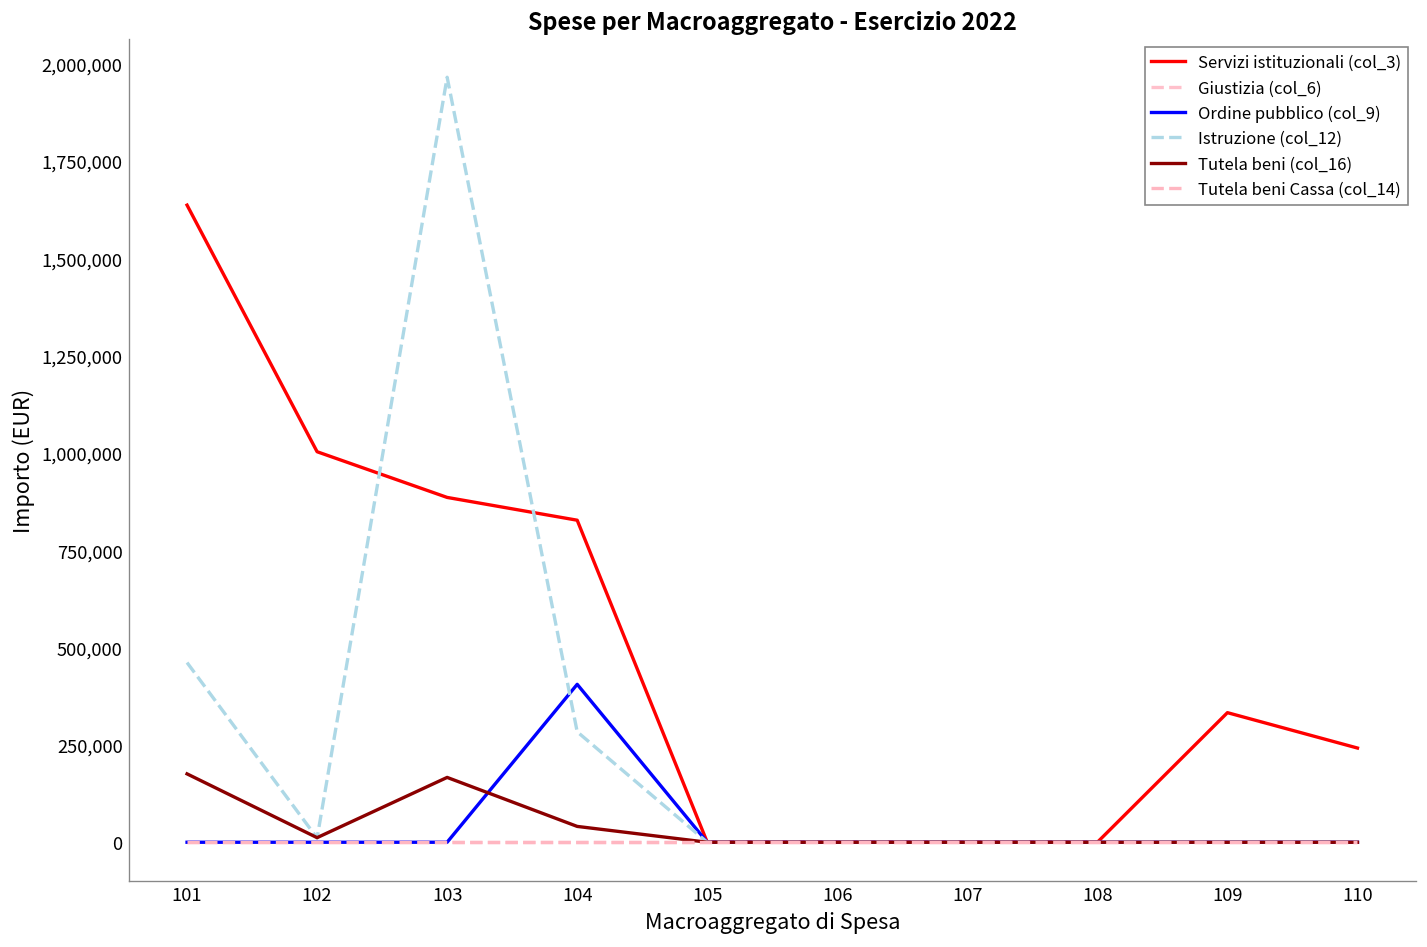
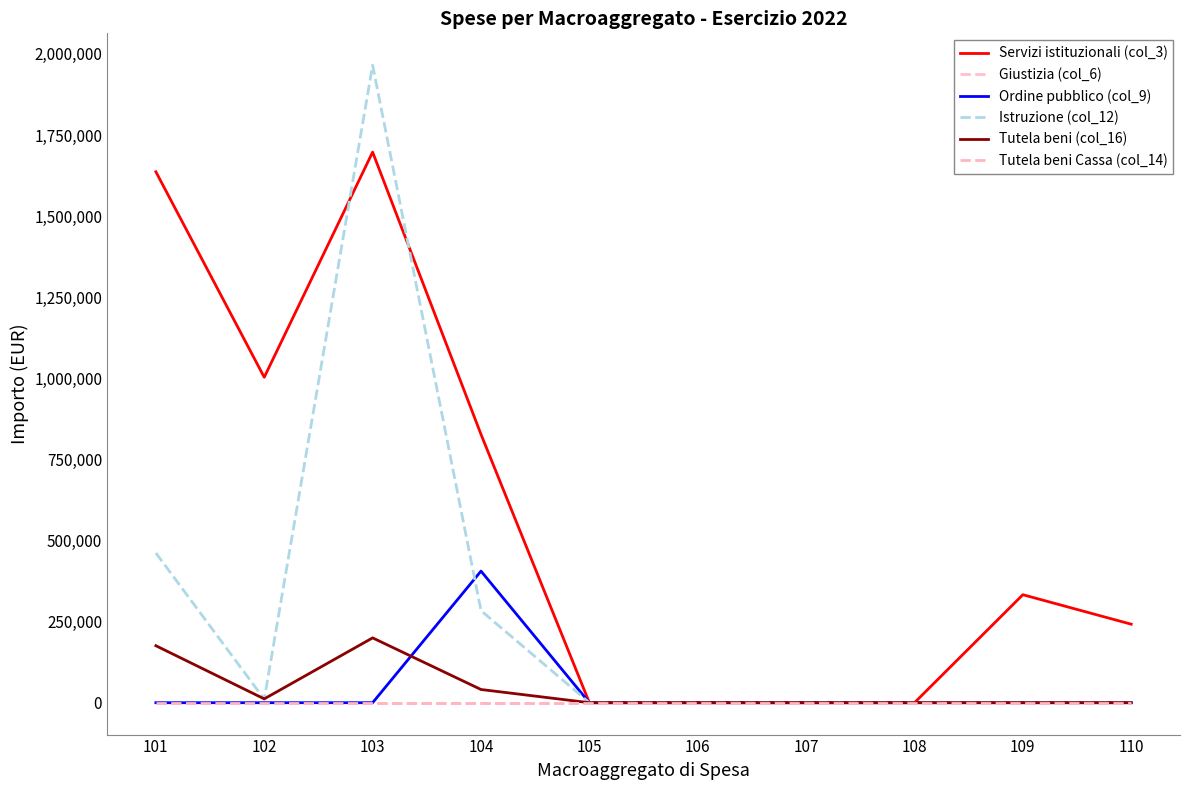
Servizi istituzionali (col_3), 103: 890,000 -> 1,700,000
Tutela beni (col_16), 103: 170,000 -> 200,000
